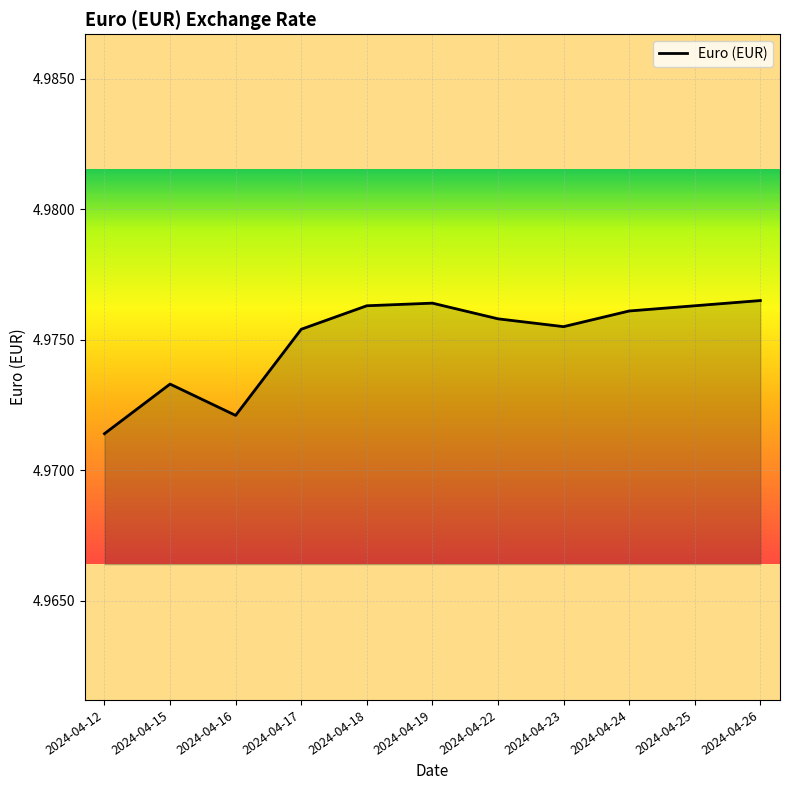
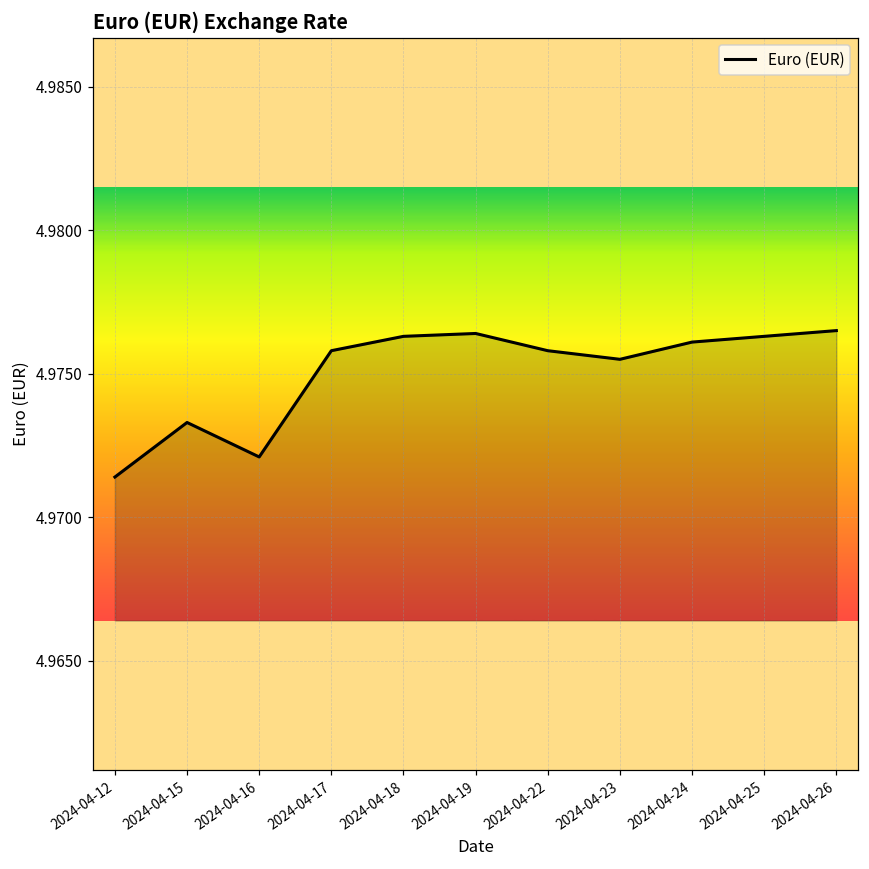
2024-04-17: 4.9754 -> 4.9758
